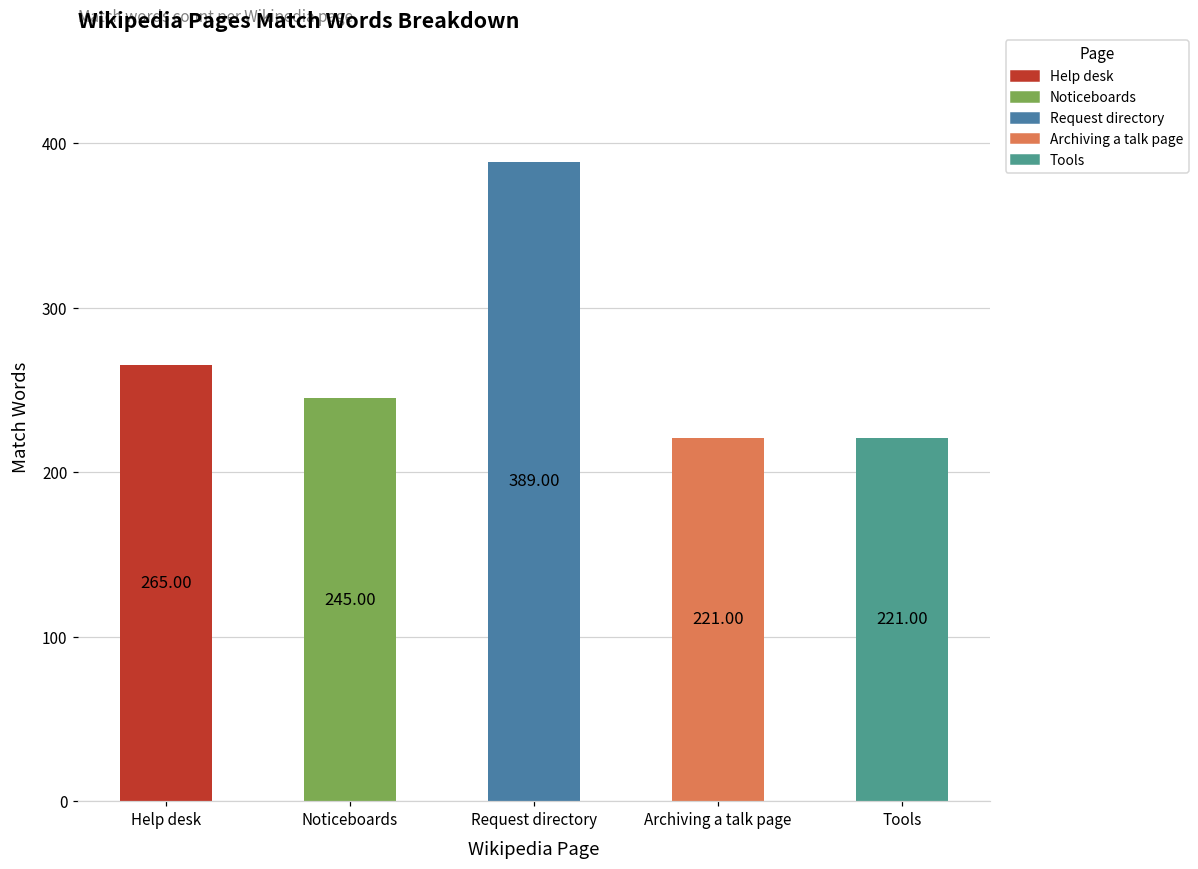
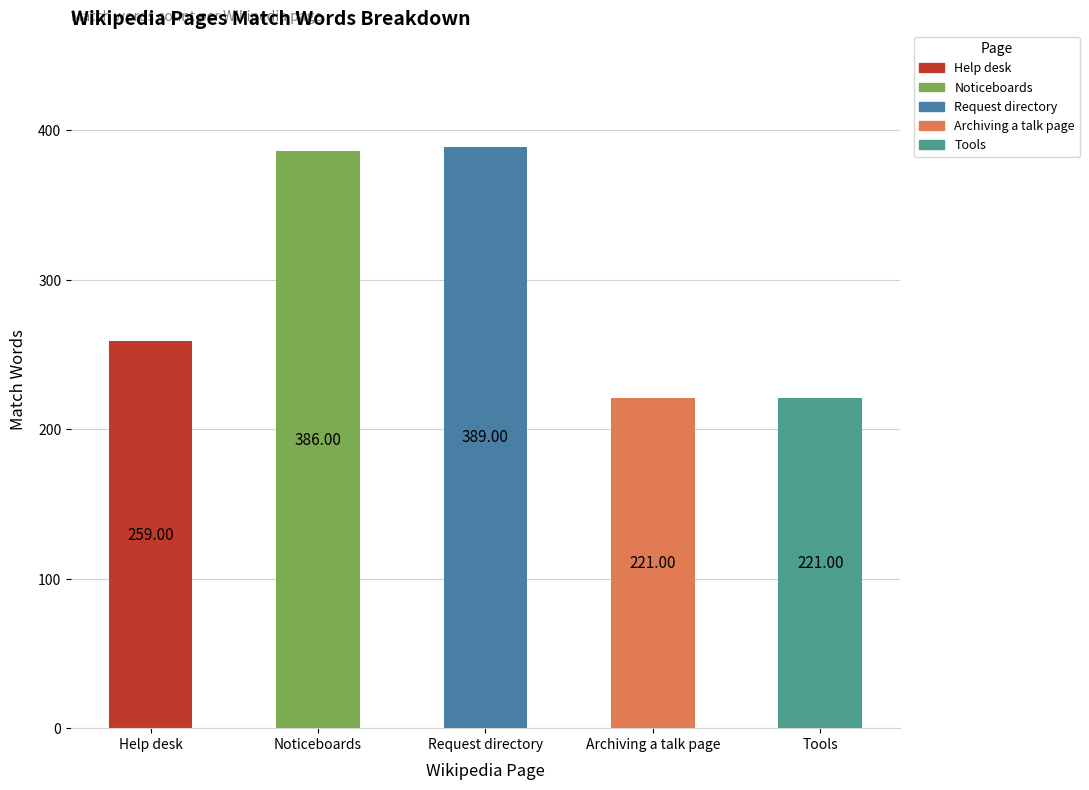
Help desk: 265.00 -> 259.00
Noticeboards: 245.00 -> 386.00
